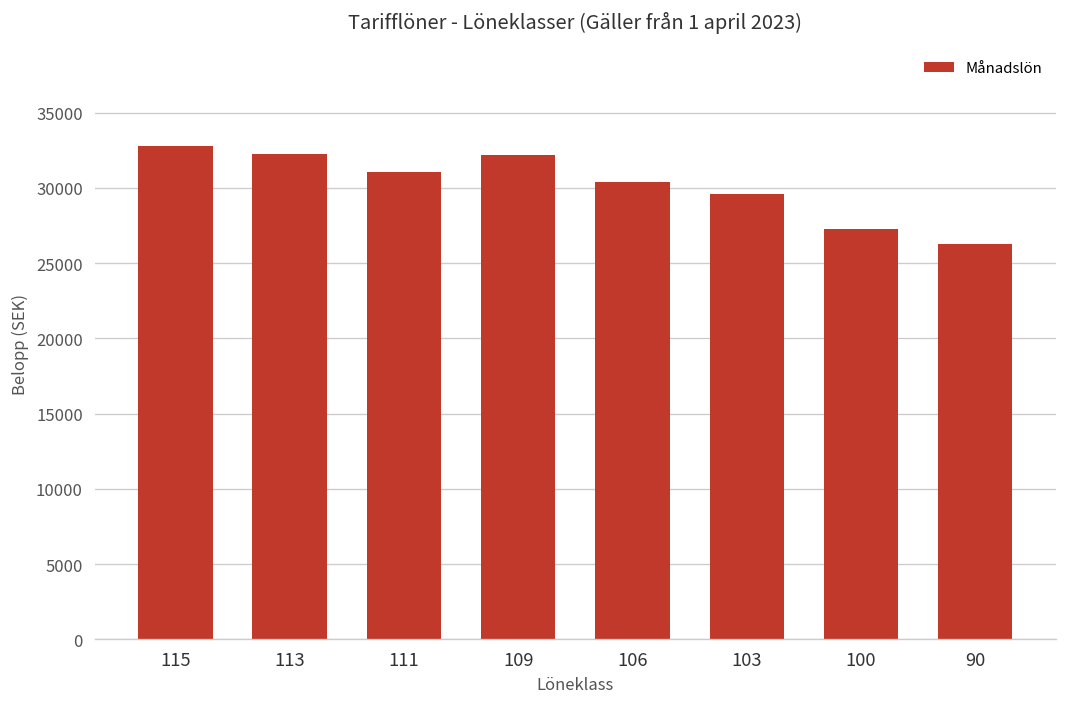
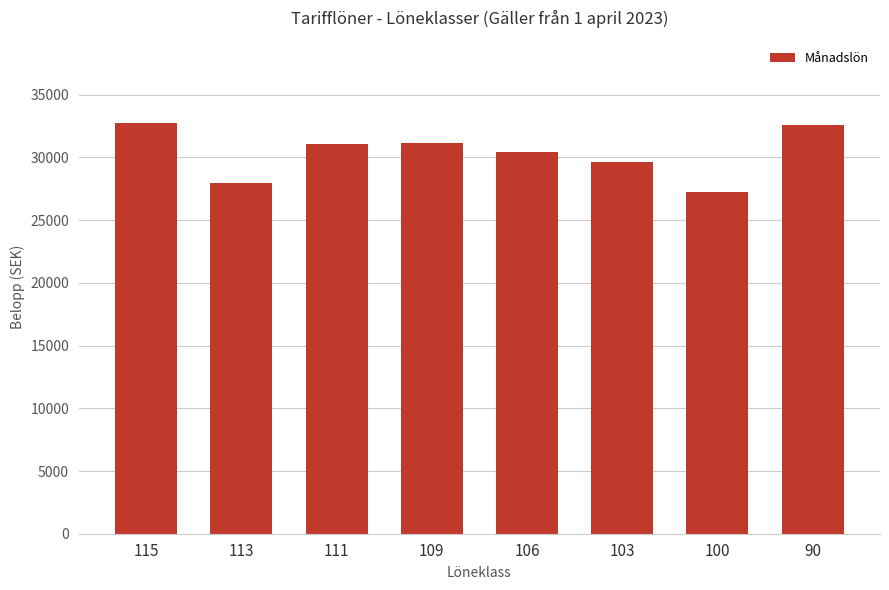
113: 32200 -> 28000
109: 32200 -> 31200
90: 26300 -> 32600
